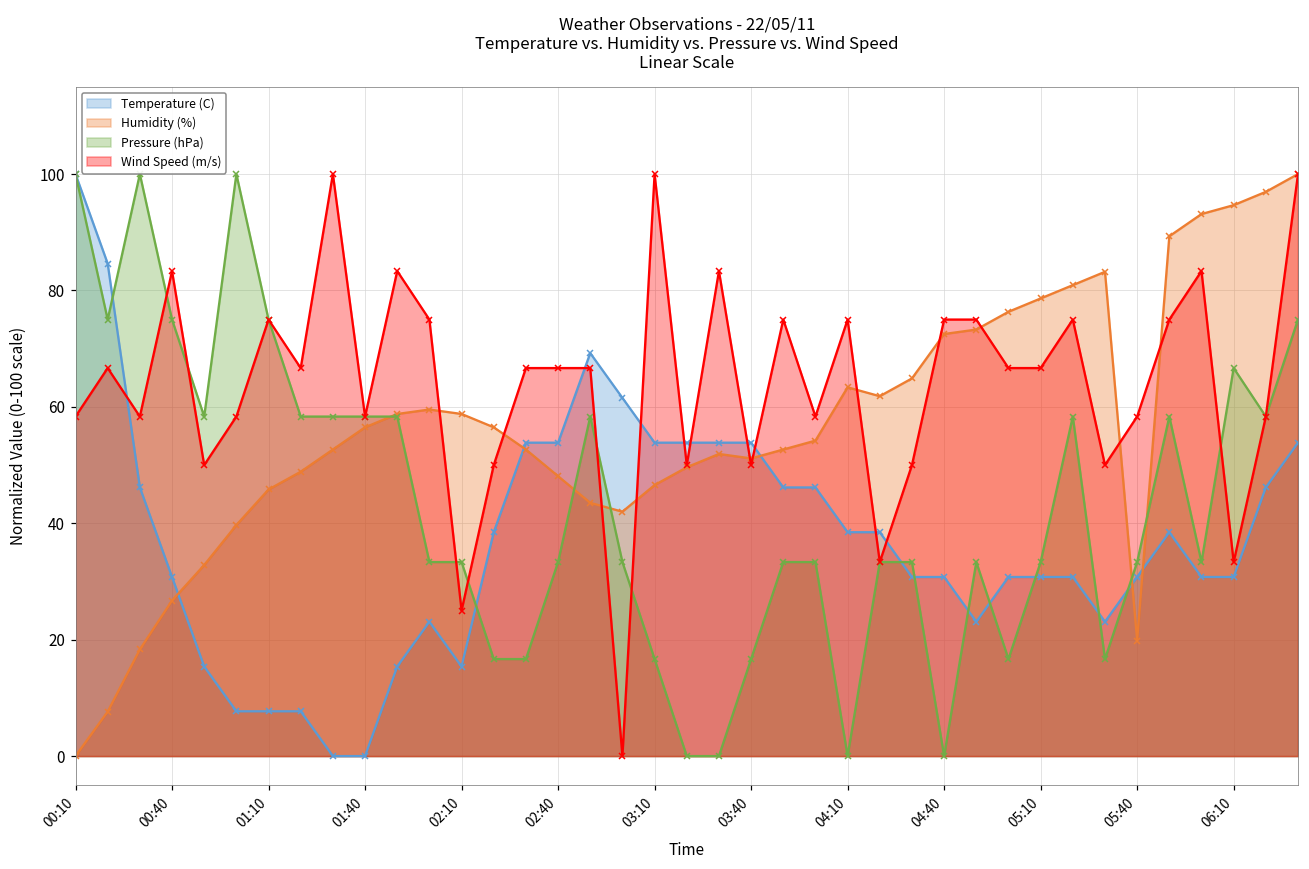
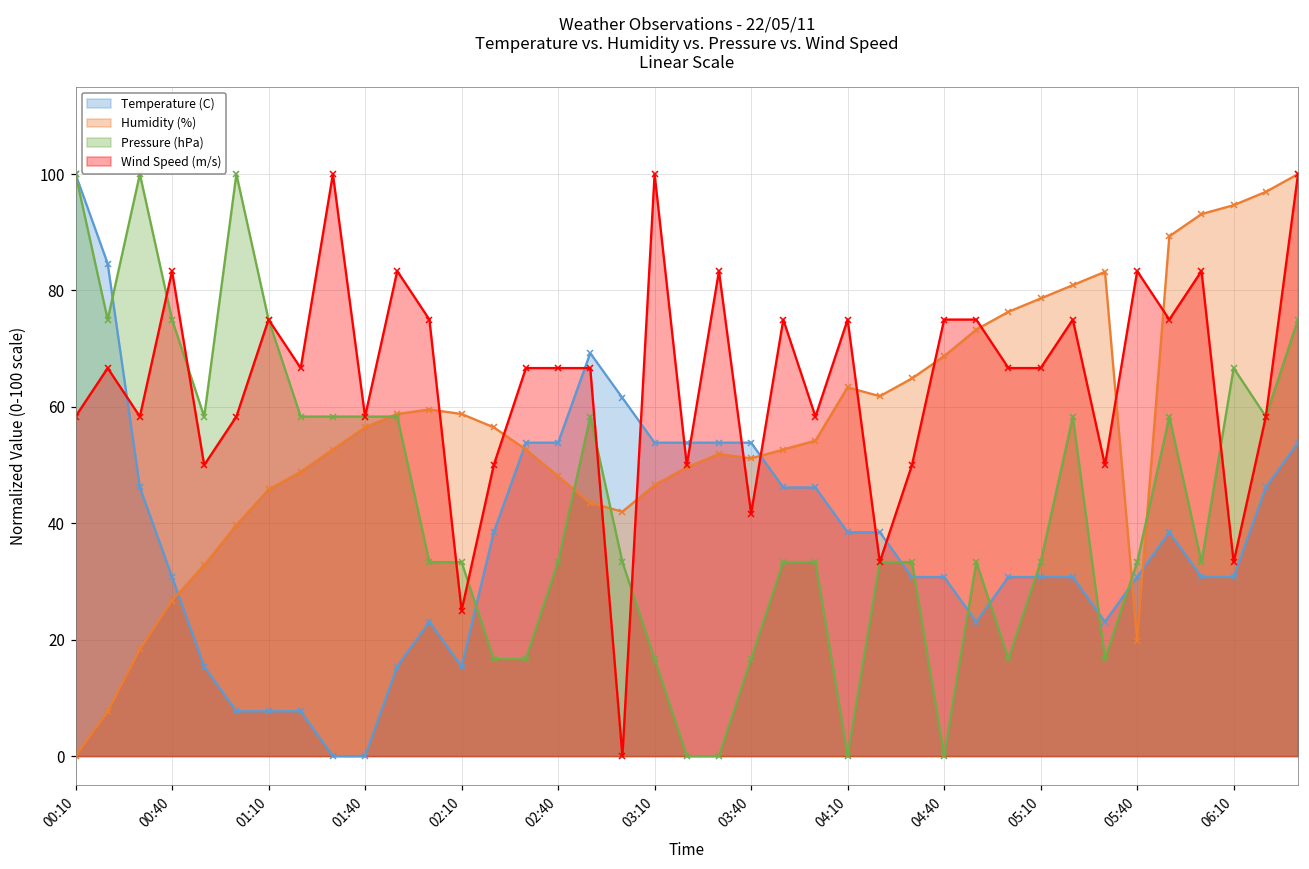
Wind Speed (m/s), 03:40: 50 -> 42
Humidity (%), 04:40: 73 -> 69
Wind Speed (m/s), 05:40: 58 -> 83
